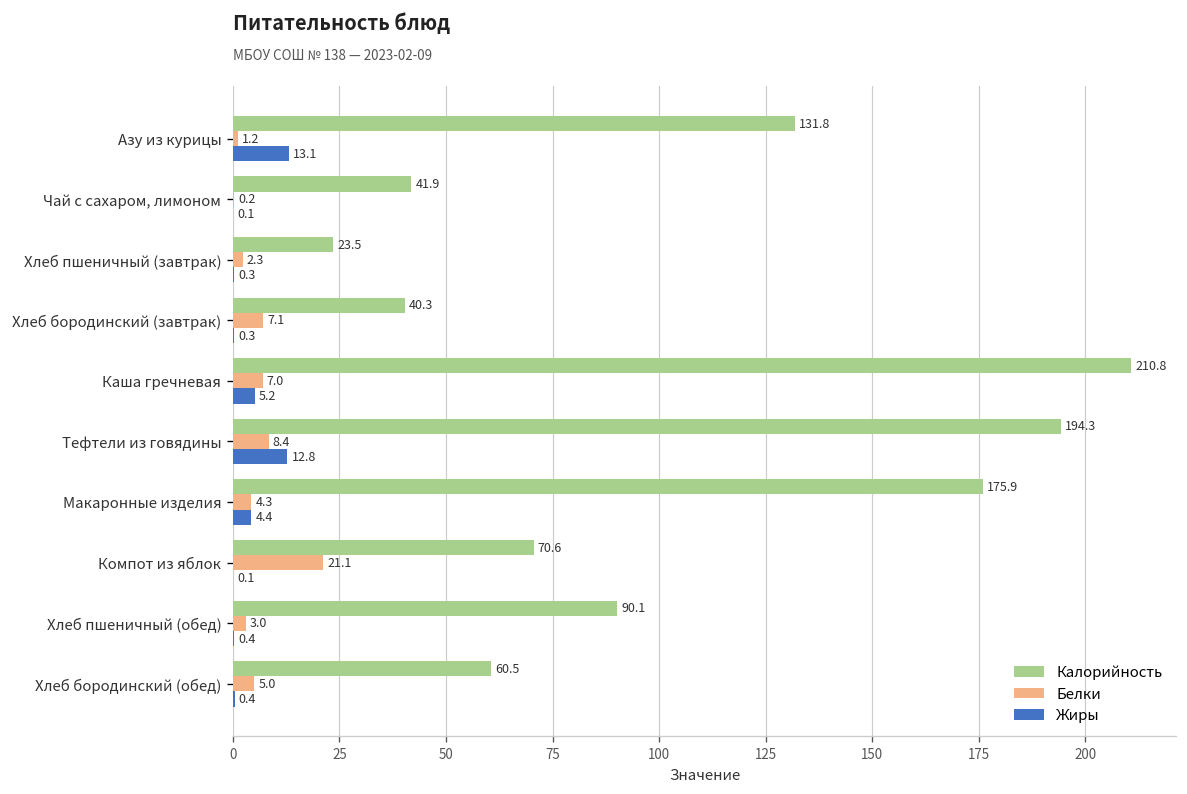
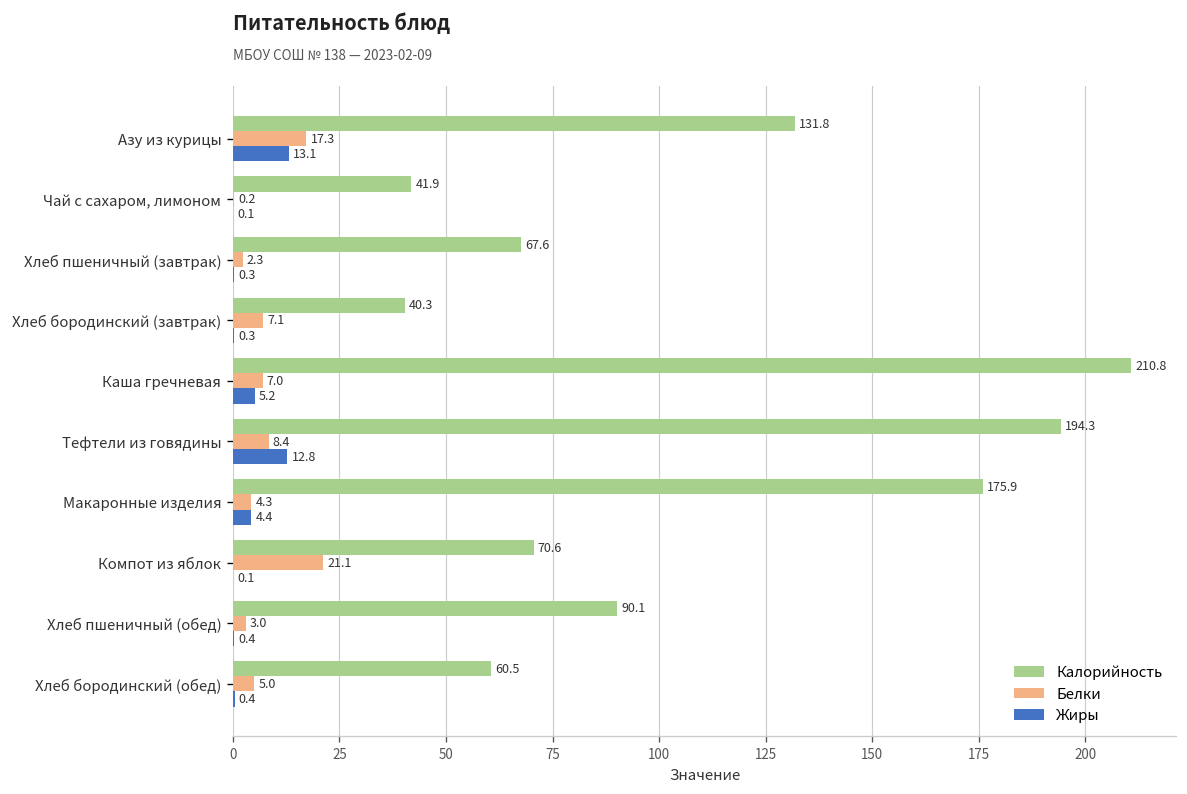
Белки, Азу из курицы: 1.2 -> 17.3
Калорийность, Хлеб пшеничный (завтрак): 23.5 -> 67.6
